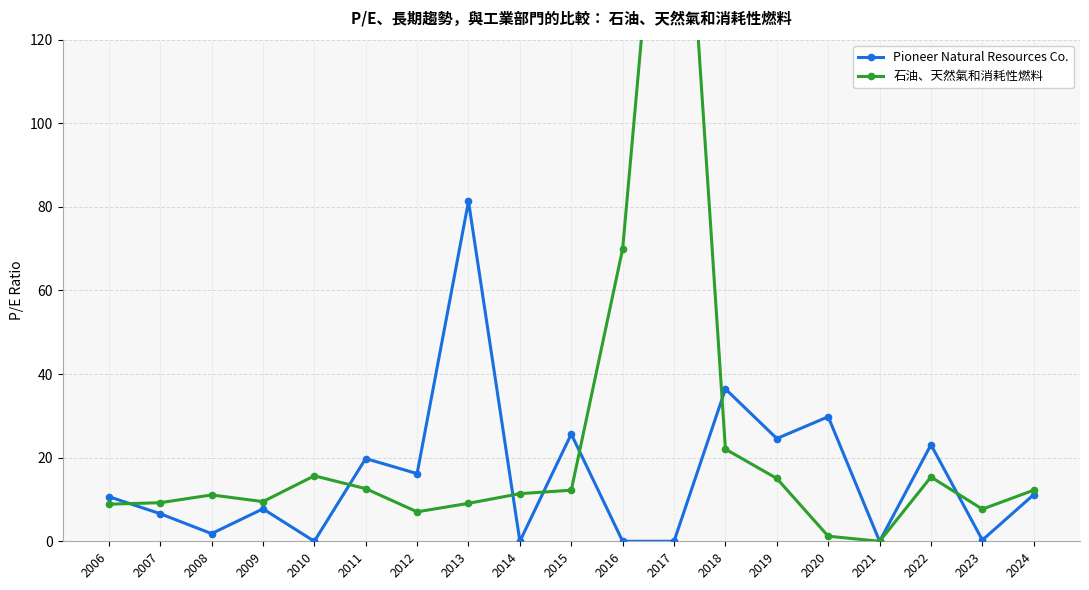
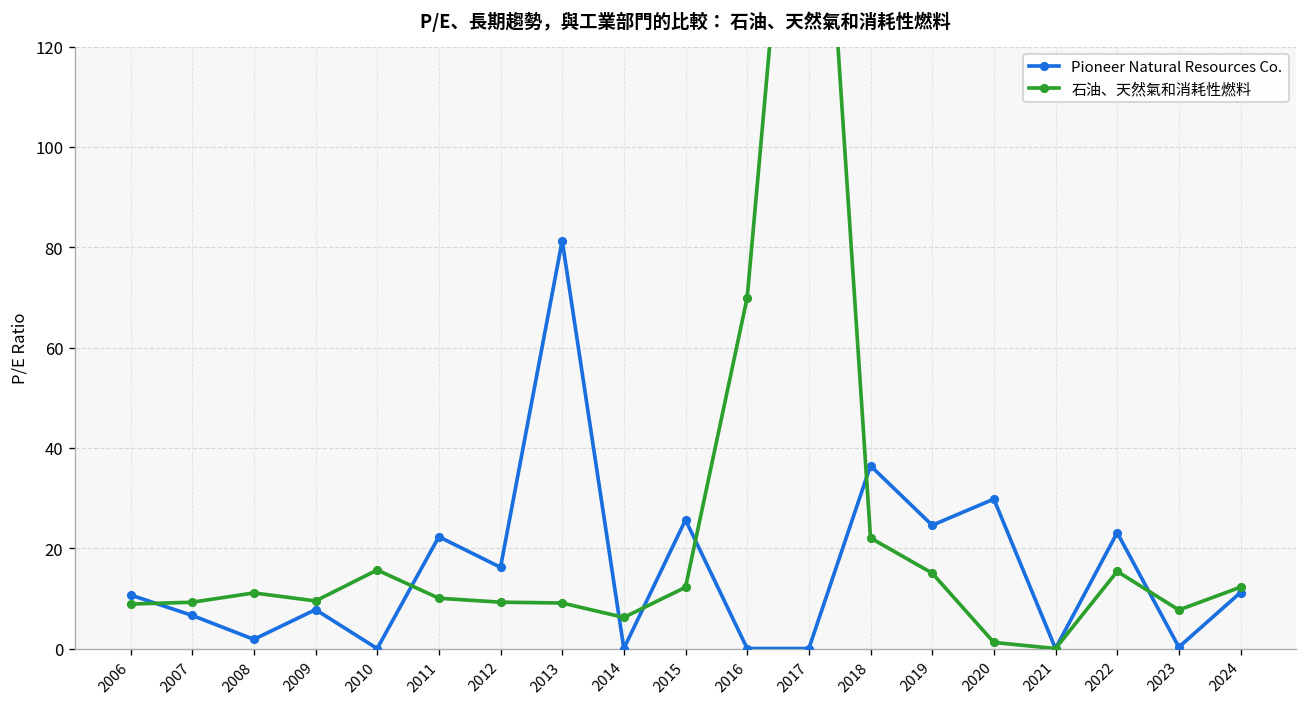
Pioneer Natural Resources Co., 2011: 20 -> 22
石油、天然氣和消耗性燃料, 2011: 13 -> 10
石油、天然氣和消耗性燃料, 2012: 7 -> 9
石油、天然氣和消耗性燃料, 2014: 11 -> 6
